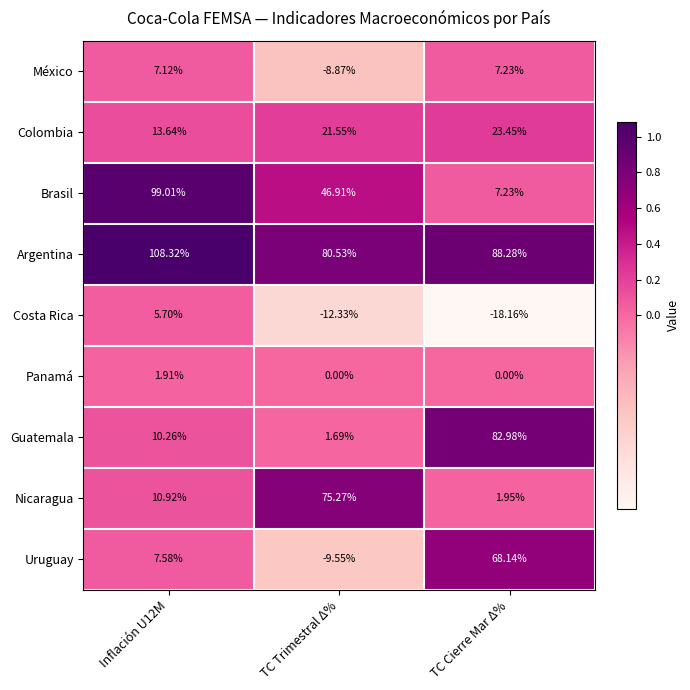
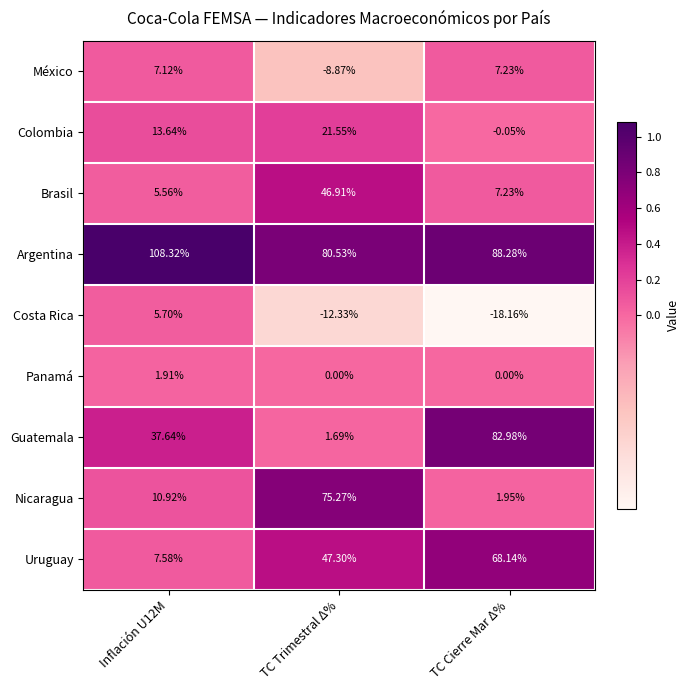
Colombia, TC Cierre Mar Δ%: 23.45% -> -0.05%
Brasil, Inflación U12M: 99.01% -> 5.56%
Guatemala, Inflación U12M: 10.26% -> 37.64%
Uruguay, TC Trimestral Δ%: -9.55% -> 47.30%
